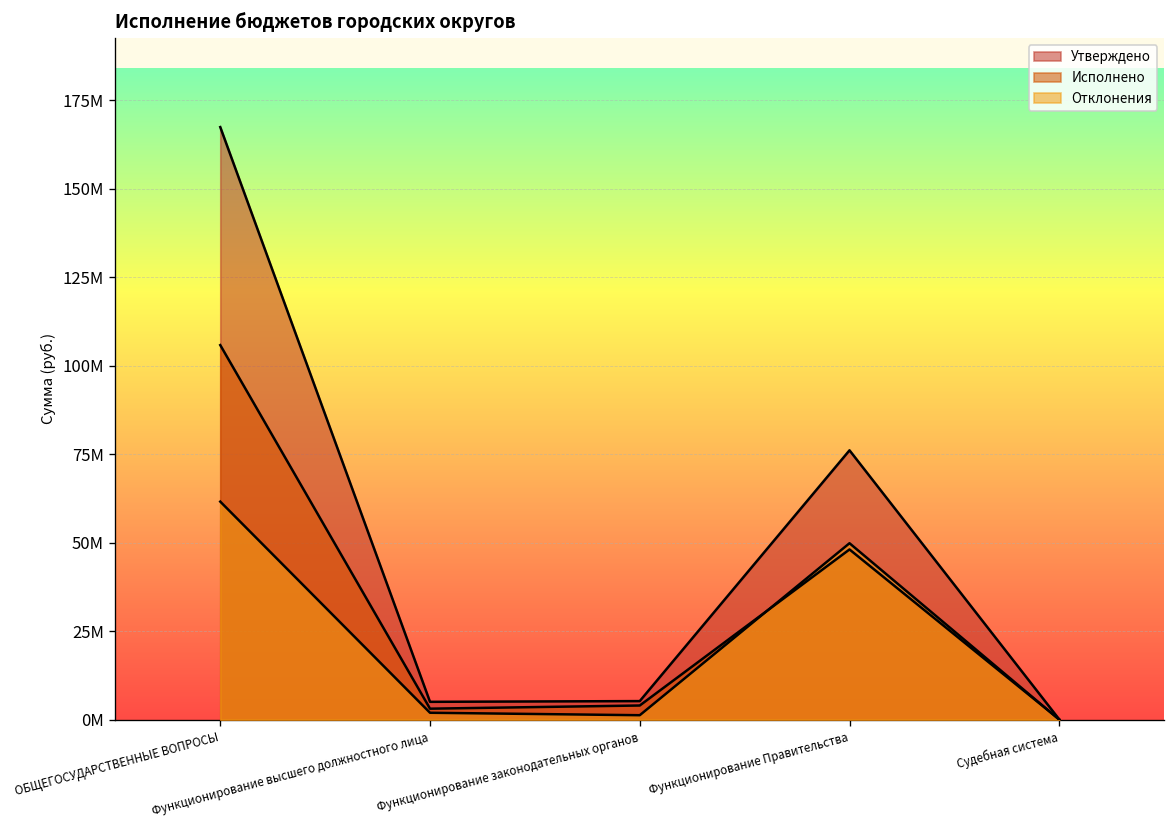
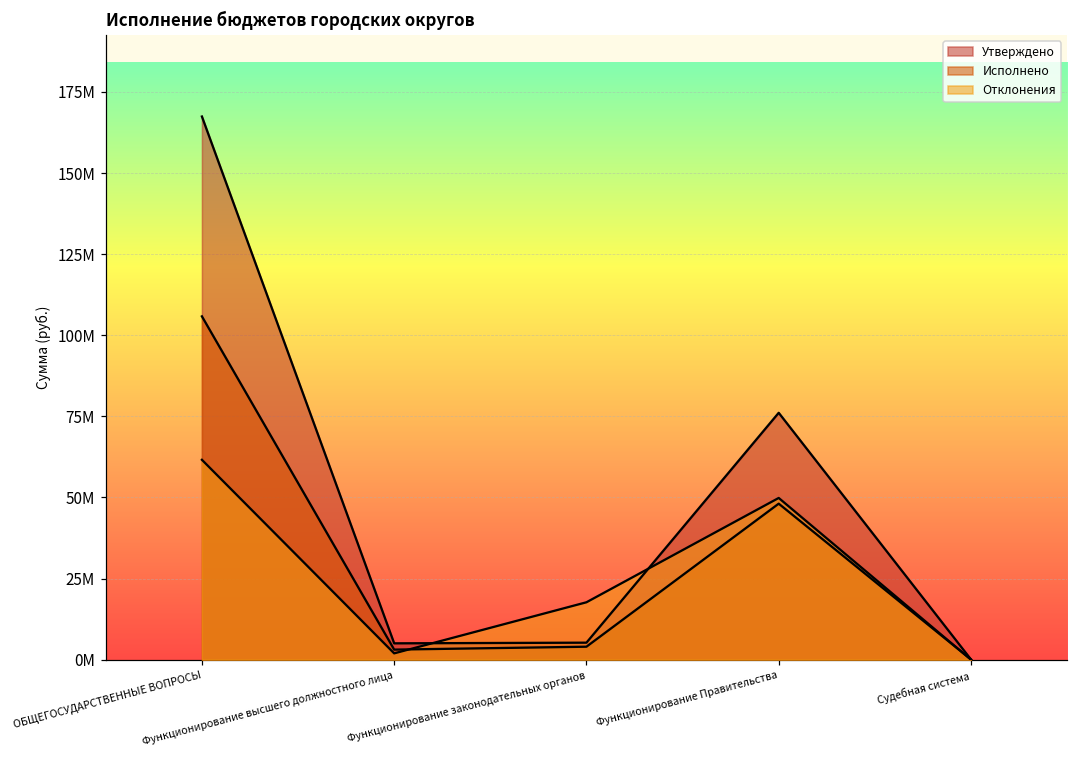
Отклонения, Функционирование законодательных органов: 1000000 -> 18000000
